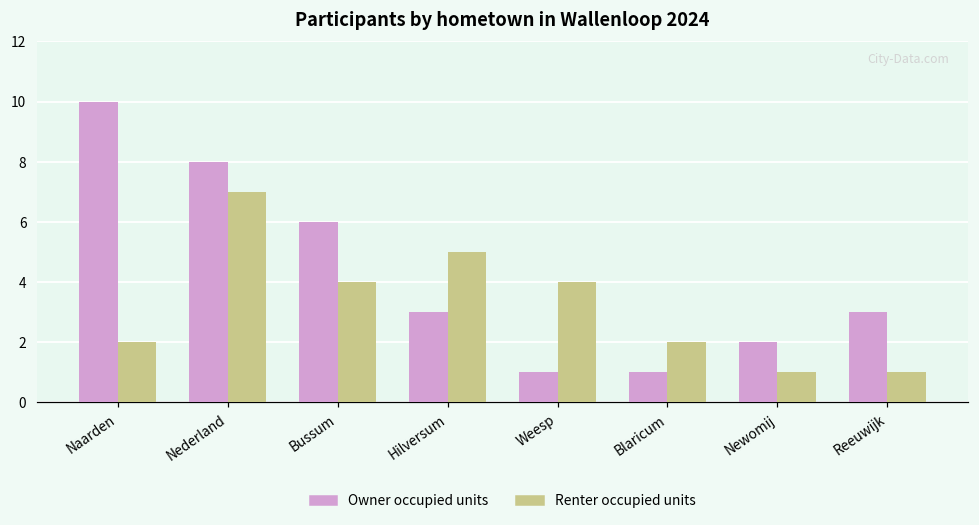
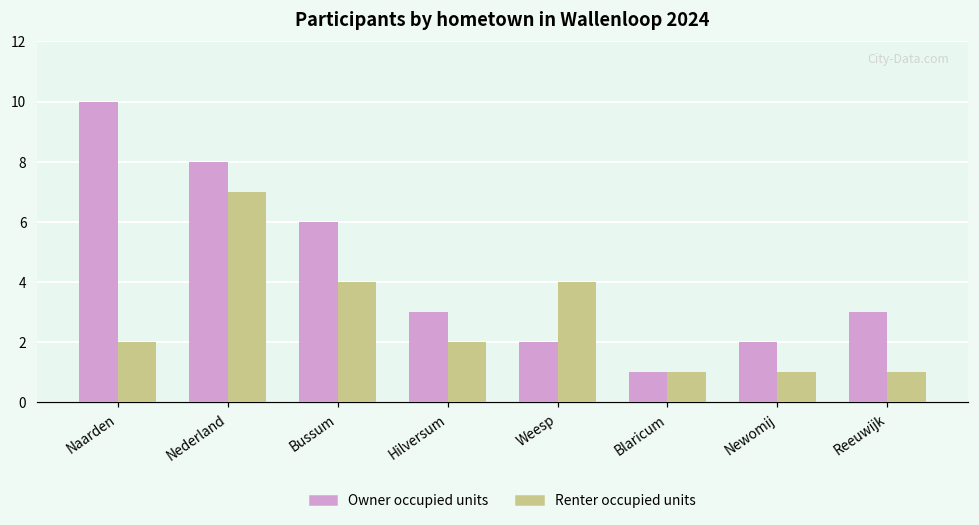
Renter occupied units, Hilversum: 5 -> 2
Owner occupied units, Weesp: 1 -> 2
Renter occupied units, Blaricum: 2 -> 1
